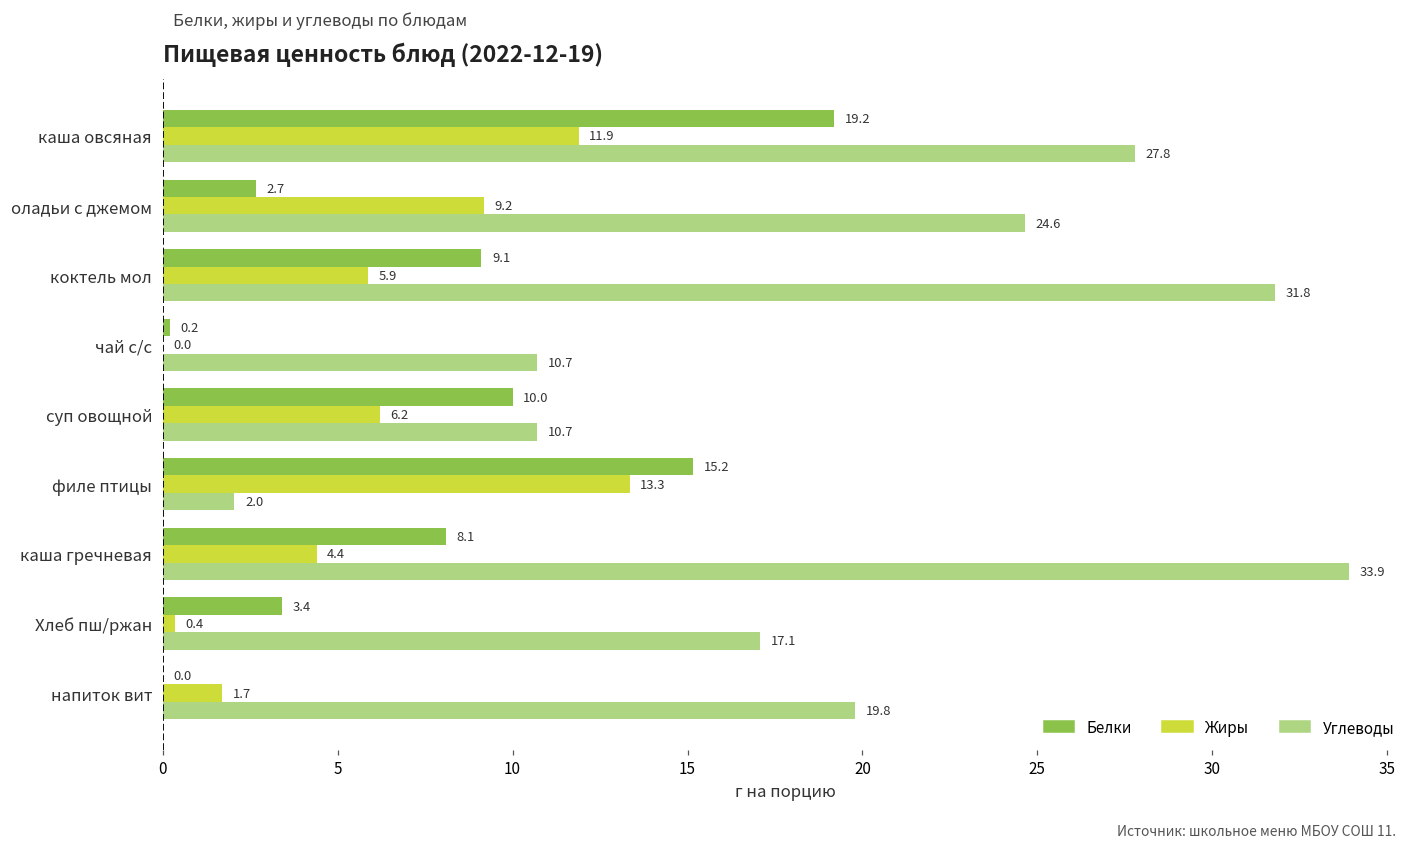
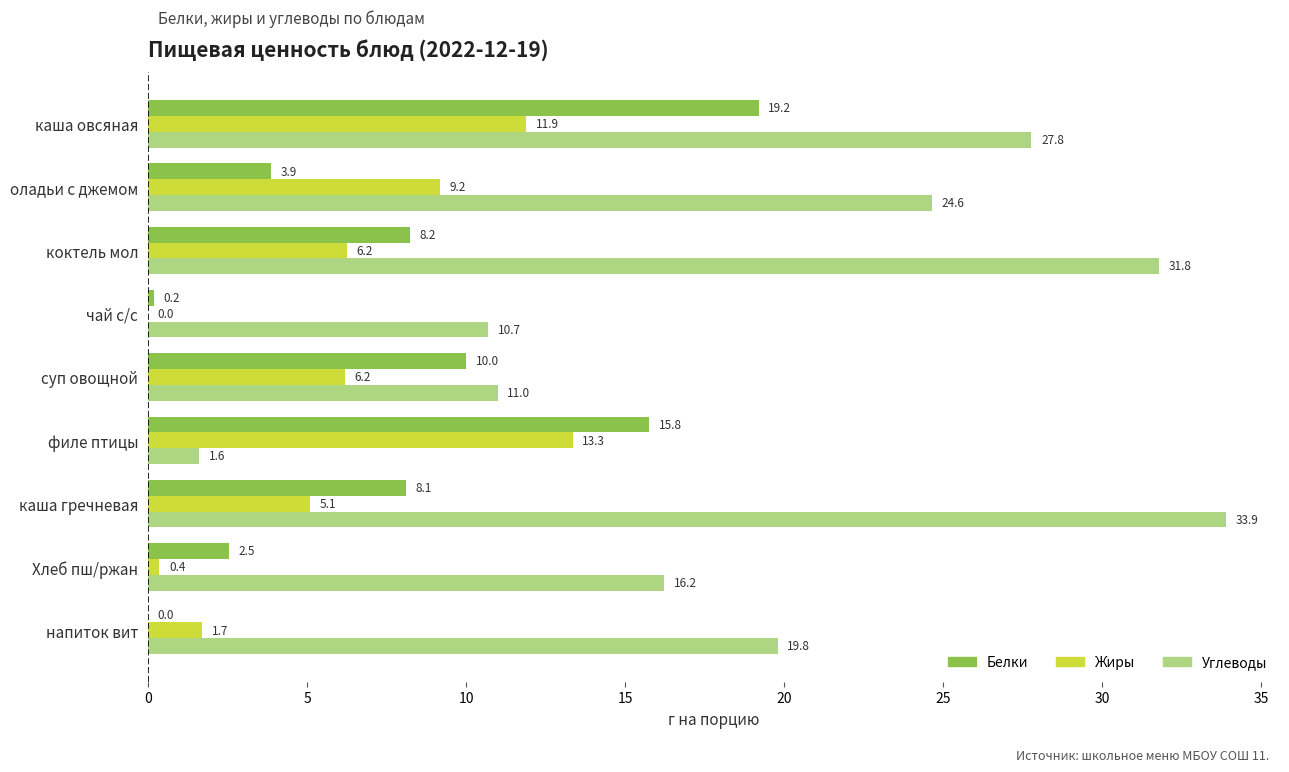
Белки, оладьи с джемом: 2.7 -> 3.9
Белки, коктель мол: 9.1 -> 8.2
Жиры, коктель мол: 5.9 -> 6.2
Углеводы, суп овощной: 10.7 -> 11.0
Белки, филе птицы: 15.2 -> 15.8
Углеводы, филе птицы: 2.0 -> 1.6
Жиры, каша гречневая: 4.4 -> 5.1
Белки, Хлеб пш/ржан: 3.4 -> 2.5
Углеводы, Хлеб пш/ржан: 17.1 -> 16.2
